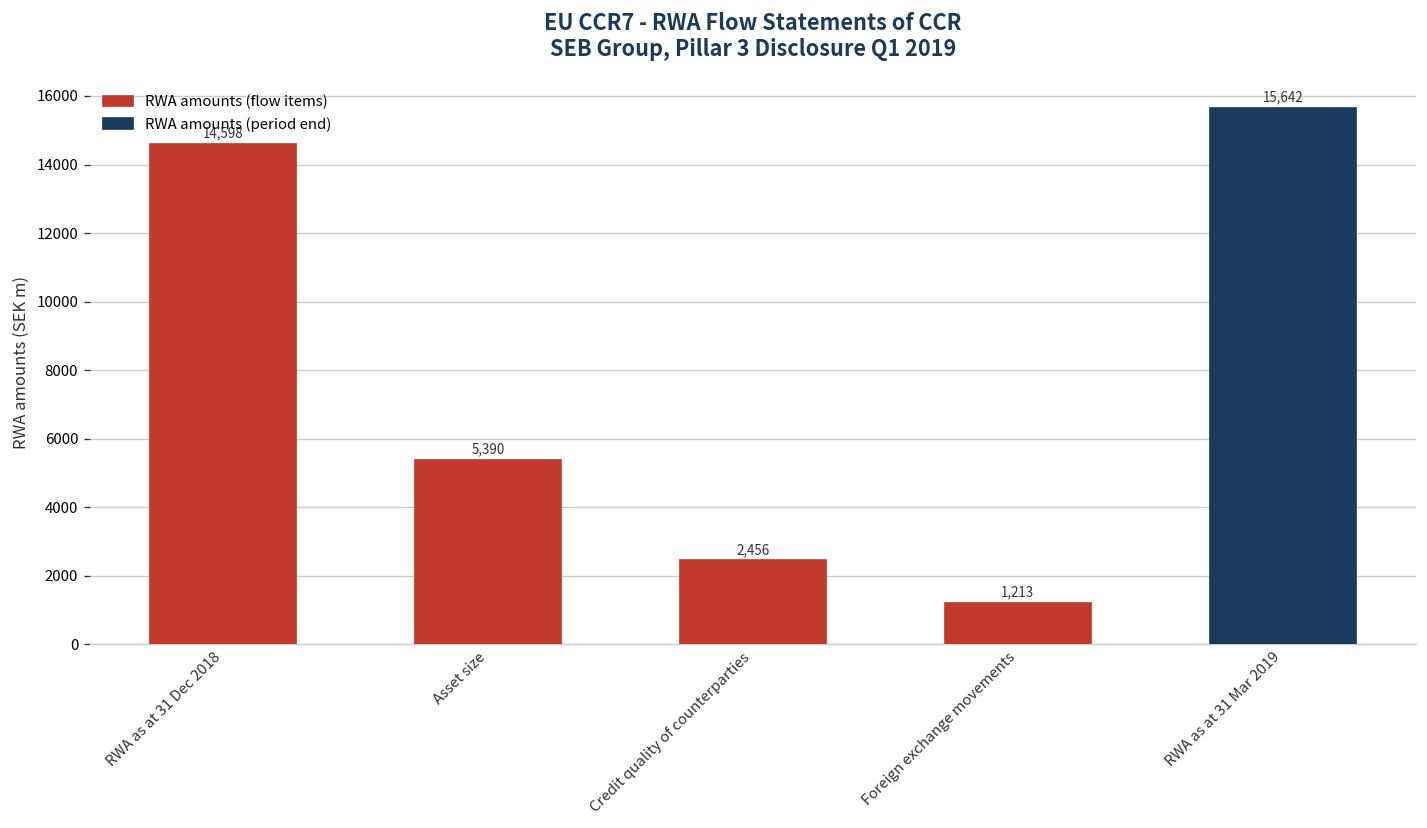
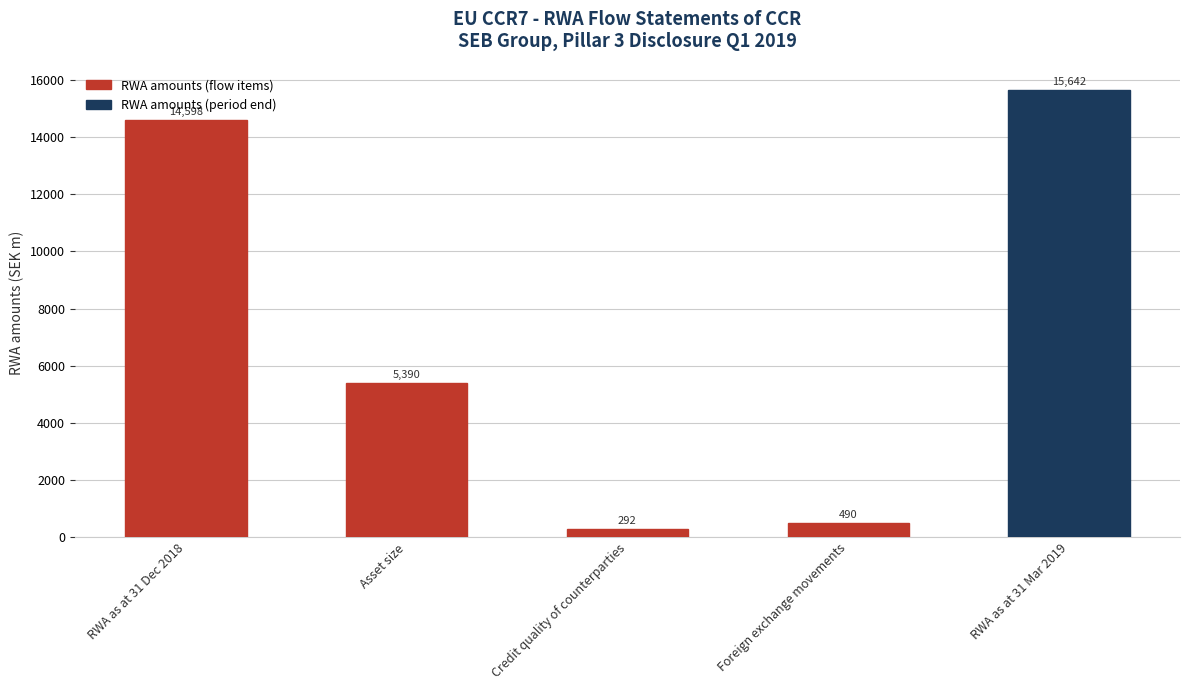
Credit quality of counterparties: 2,456 -> 292
Foreign exchange movements: 1,213 -> 490
